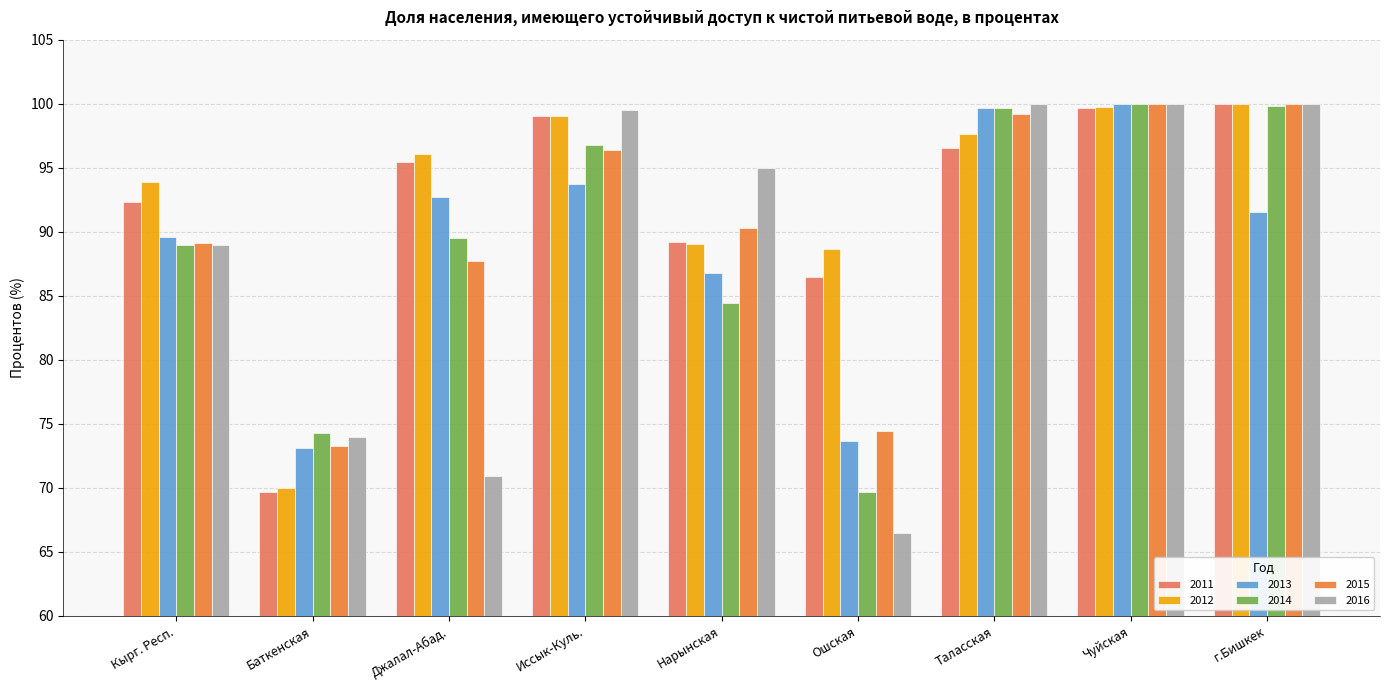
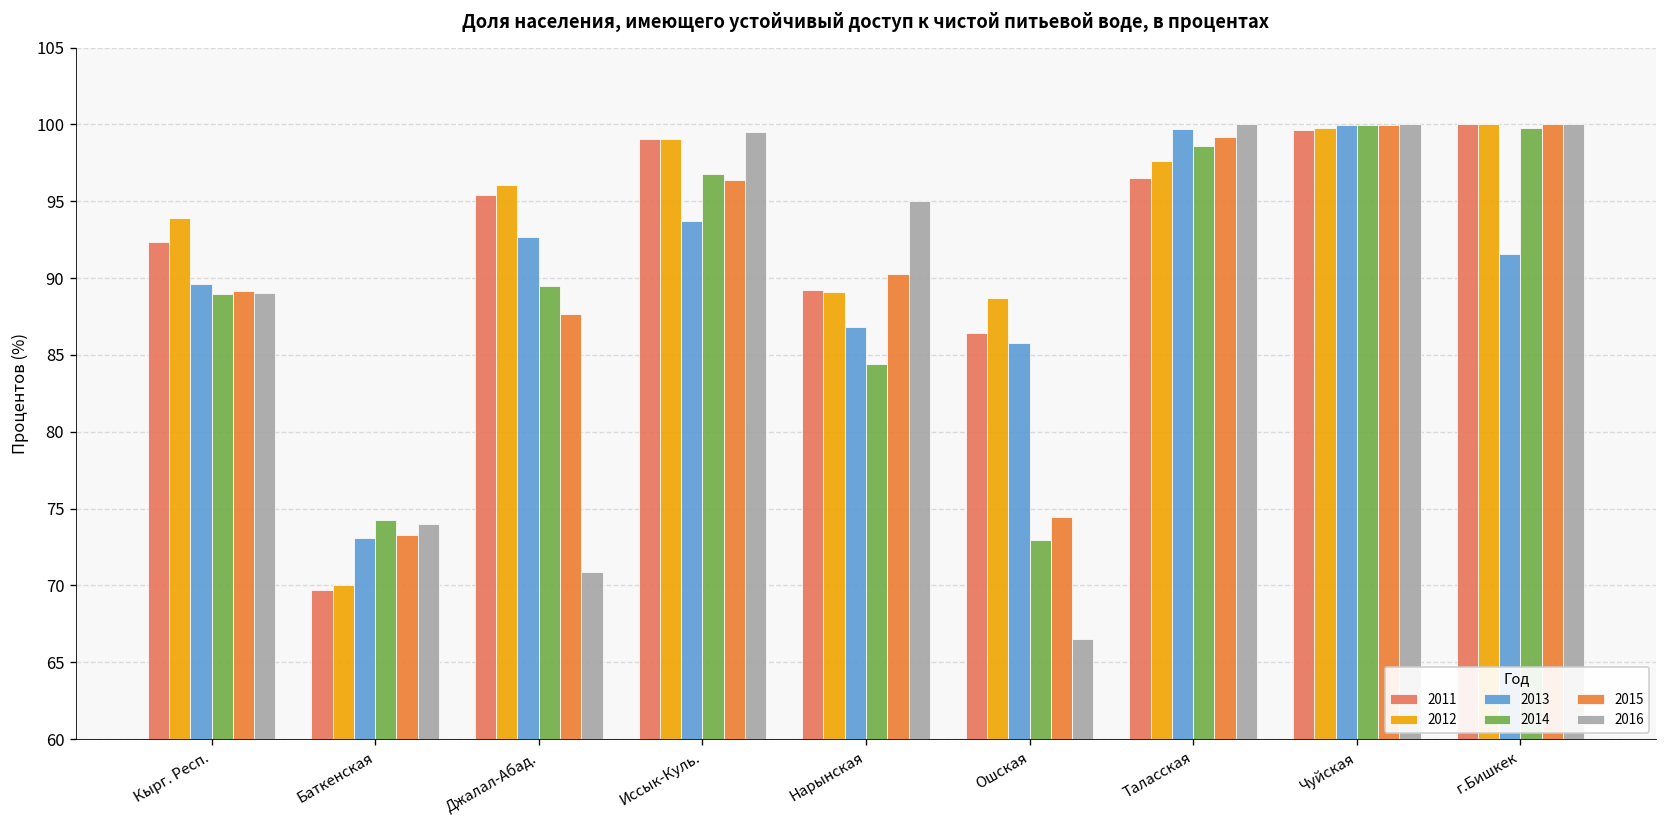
2013, Ошская: 73.7 -> 85.8
2014, Ошская: 69.6 -> 72.9
2014, Таласская: 99.7 -> 98.6
